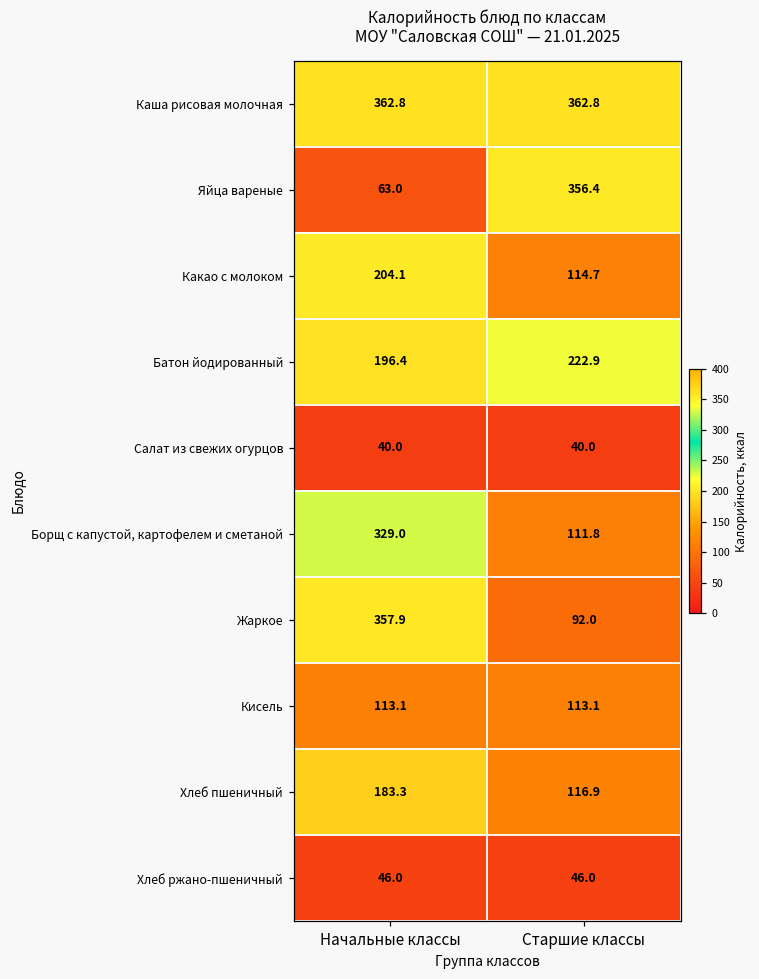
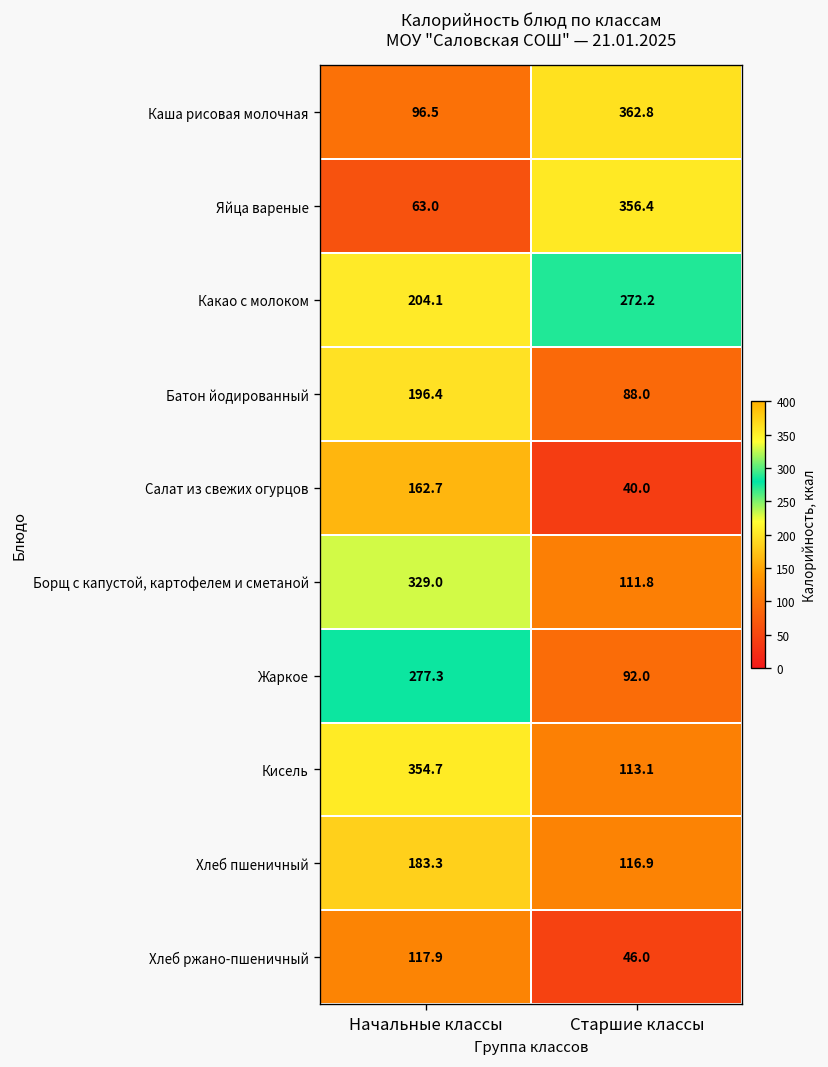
Каша рисовая молочная, Начальные классы: 362.8 -> 96.5
Какао с молоком, Старшие классы: 114.7 -> 272.2
Батон йодированный, Старшие классы: 222.9 -> 88.0
Салат из свежих огурцов, Начальные классы: 40.0 -> 162.7
Жаркое, Начальные классы: 357.9 -> 277.3
Кисель, Начальные классы: 113.1 -> 354.7
Хлеб ржано-пшеничный, Начальные классы: 46.0 -> 117.9
